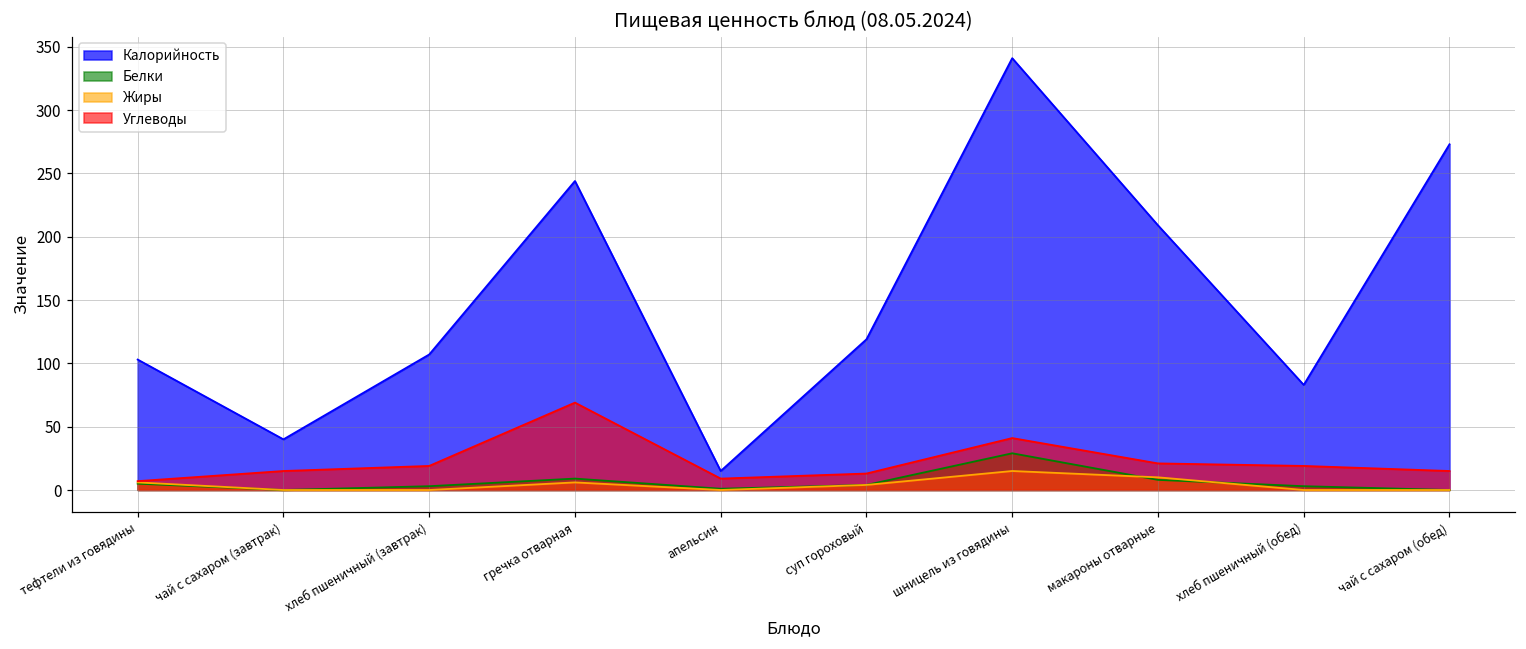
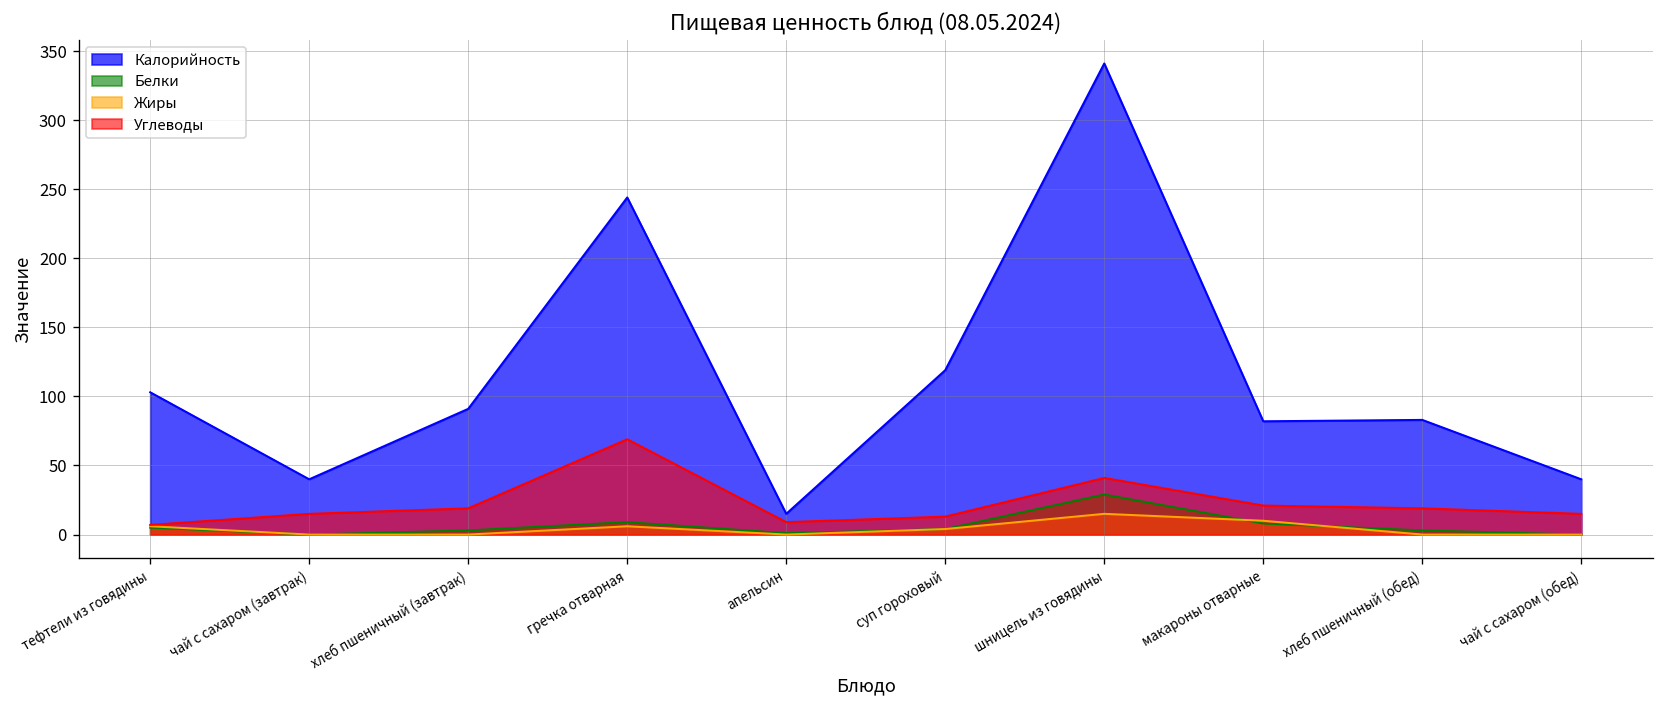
Калорийность, хлеб пшеничный (завтрак): 107 -> 91
Калорийность, макароны отварные: 209 -> 82
Калорийность, чай с сахаром (обед): 273 -> 40
